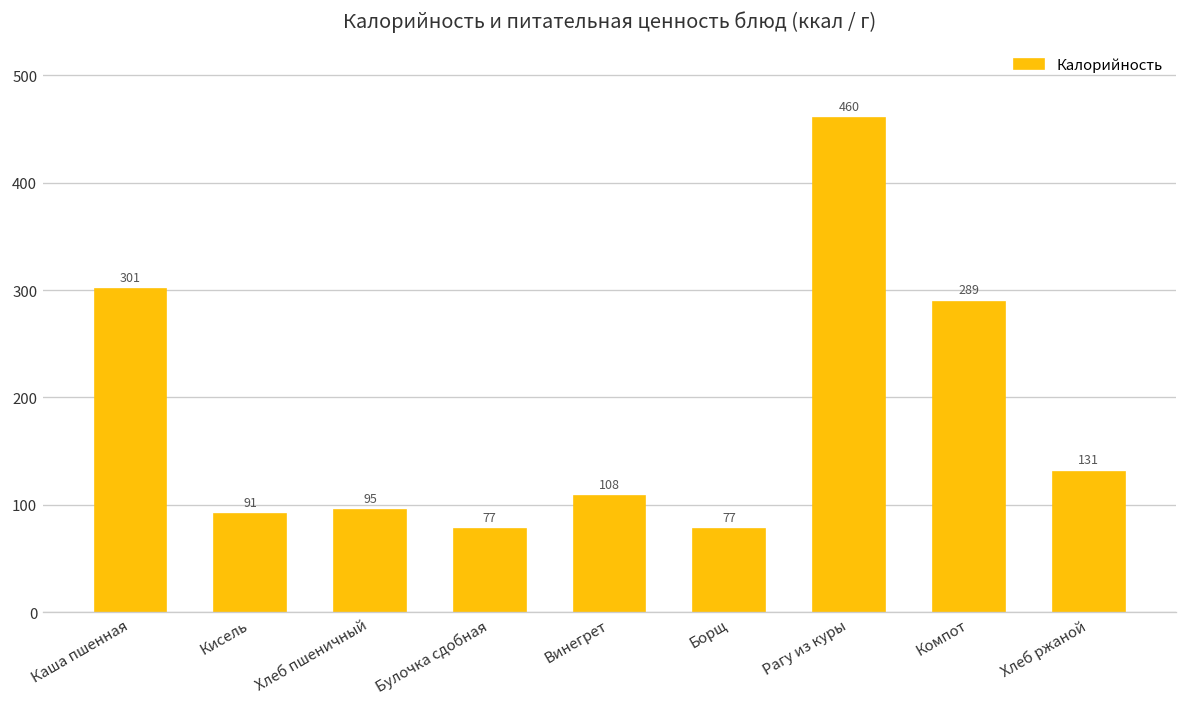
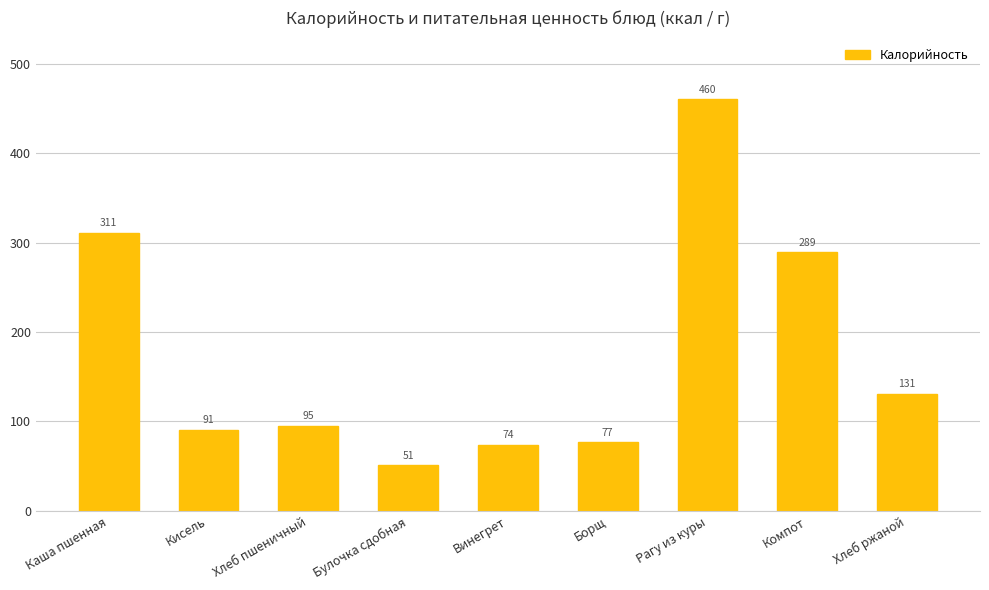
Каша пшенная: 301 -> 311
Булочка сдобная: 77 -> 51
Винегрет: 108 -> 74
